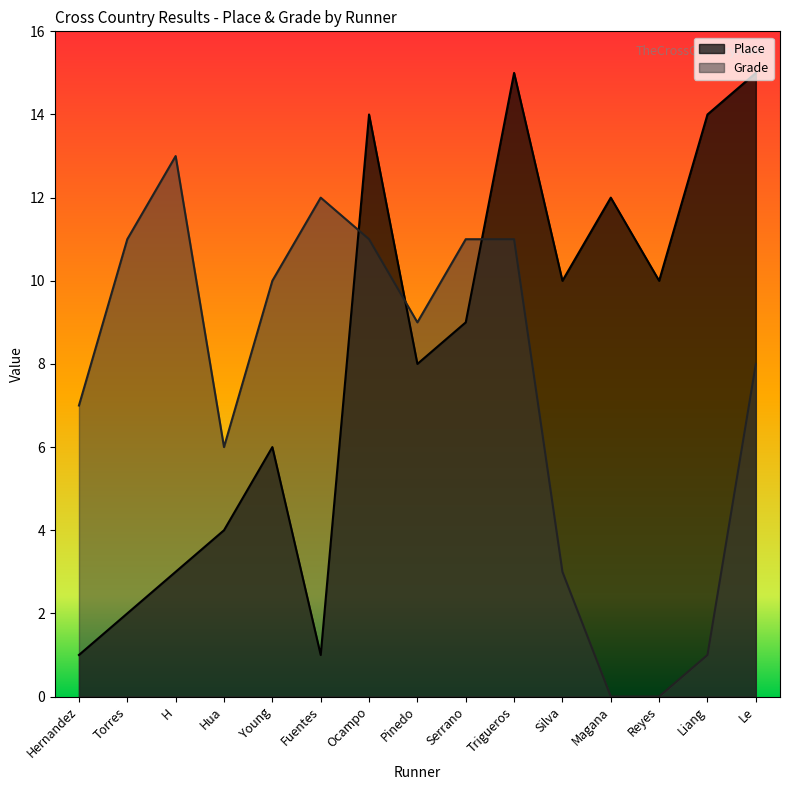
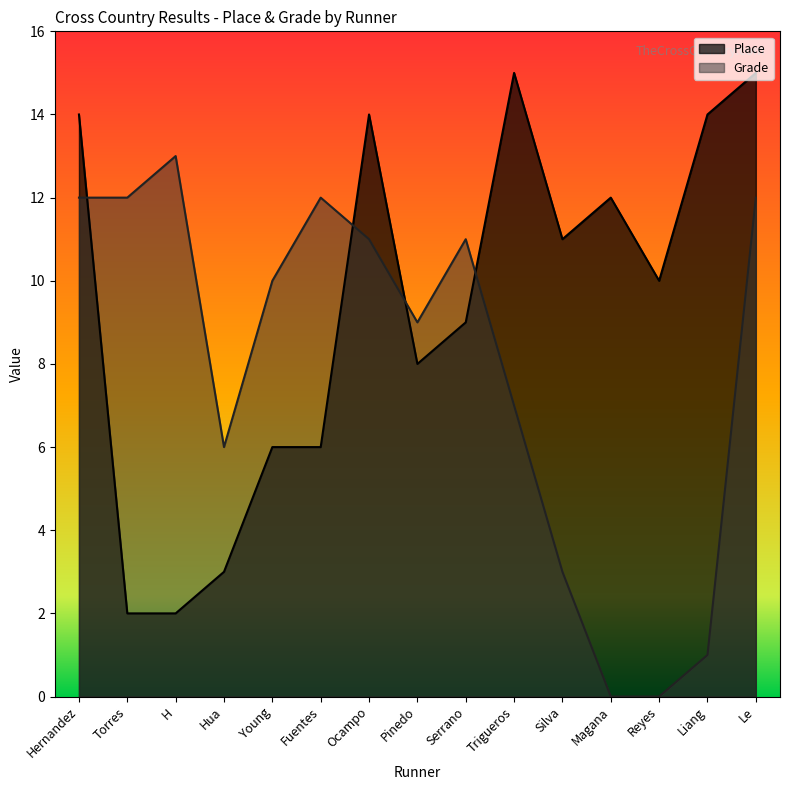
Place, Hernandez: 1 -> 14
Grade, Hernandez: 7 -> 12
Grade, Torres: 11 -> 12
Place, H: 3 -> 2
Place, Hua: 4 -> 3
Place, Fuentes: 1 -> 6
Grade, Trigueros: 11 -> 7
Place, Silva: 10 -> 11
Grade, Le: 8 -> 12
